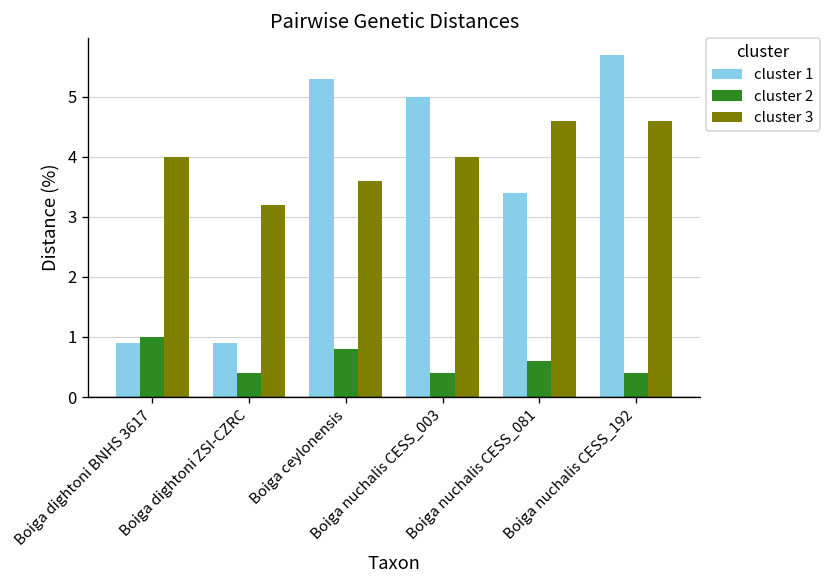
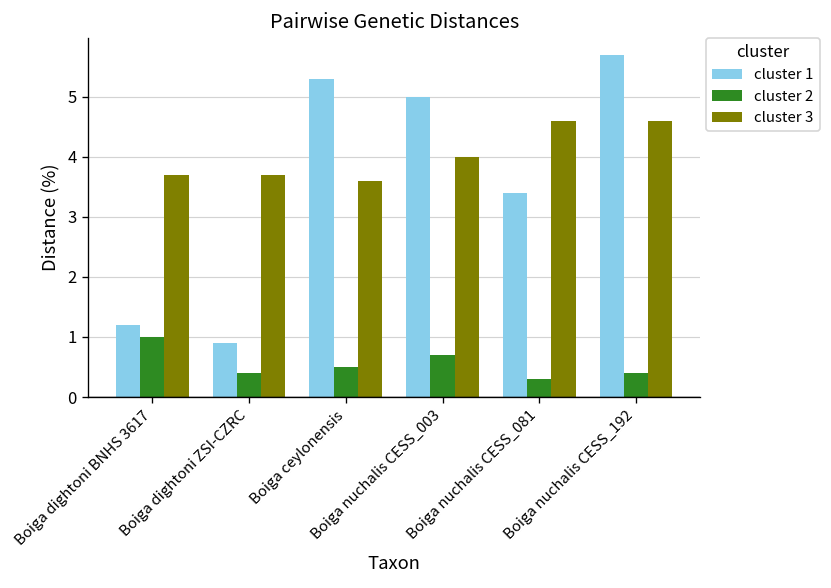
cluster 1, Boiga dightoni BNHS 3617: 0.9 -> 1.2
cluster 3, Boiga dightoni BNHS 3617: 4.0 -> 3.7
cluster 3, Boiga dightoni ZSI-CZRC: 3.2 -> 3.7
cluster 2, Boiga ceylonensis: 0.8 -> 0.5
cluster 2, Boiga nuchalis CESS_003: 0.4 -> 0.7
cluster 2, Boiga nuchalis CESS_081: 0.6 -> 0.3
